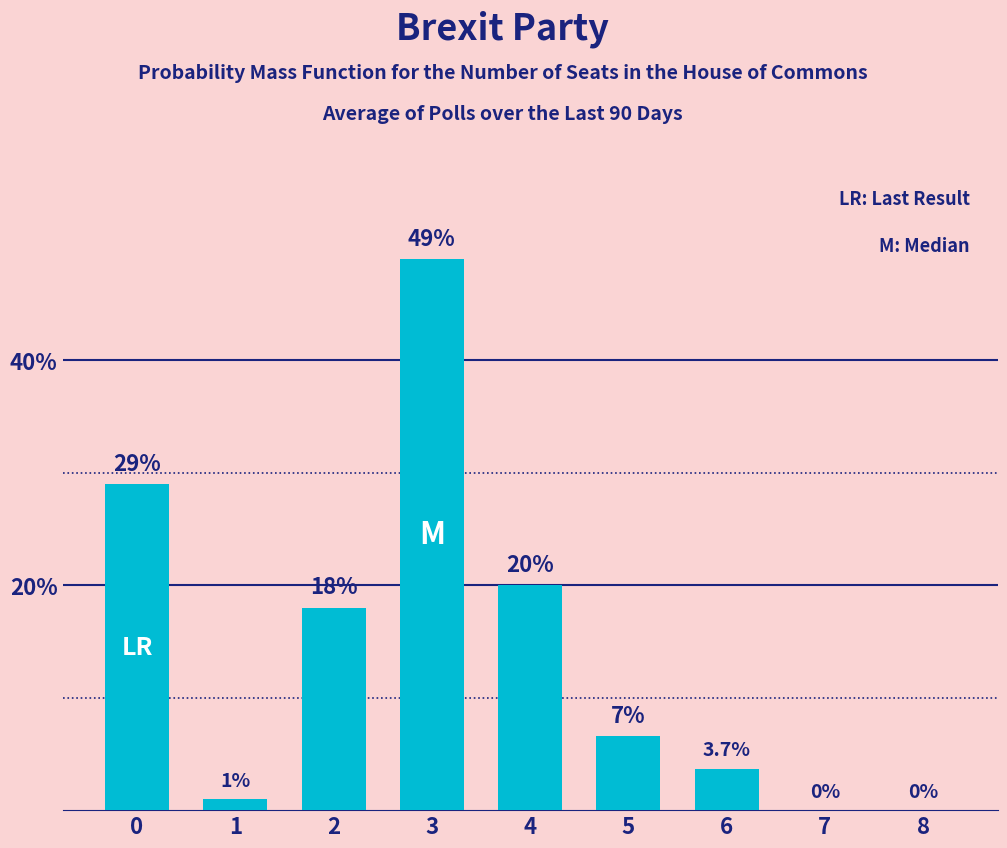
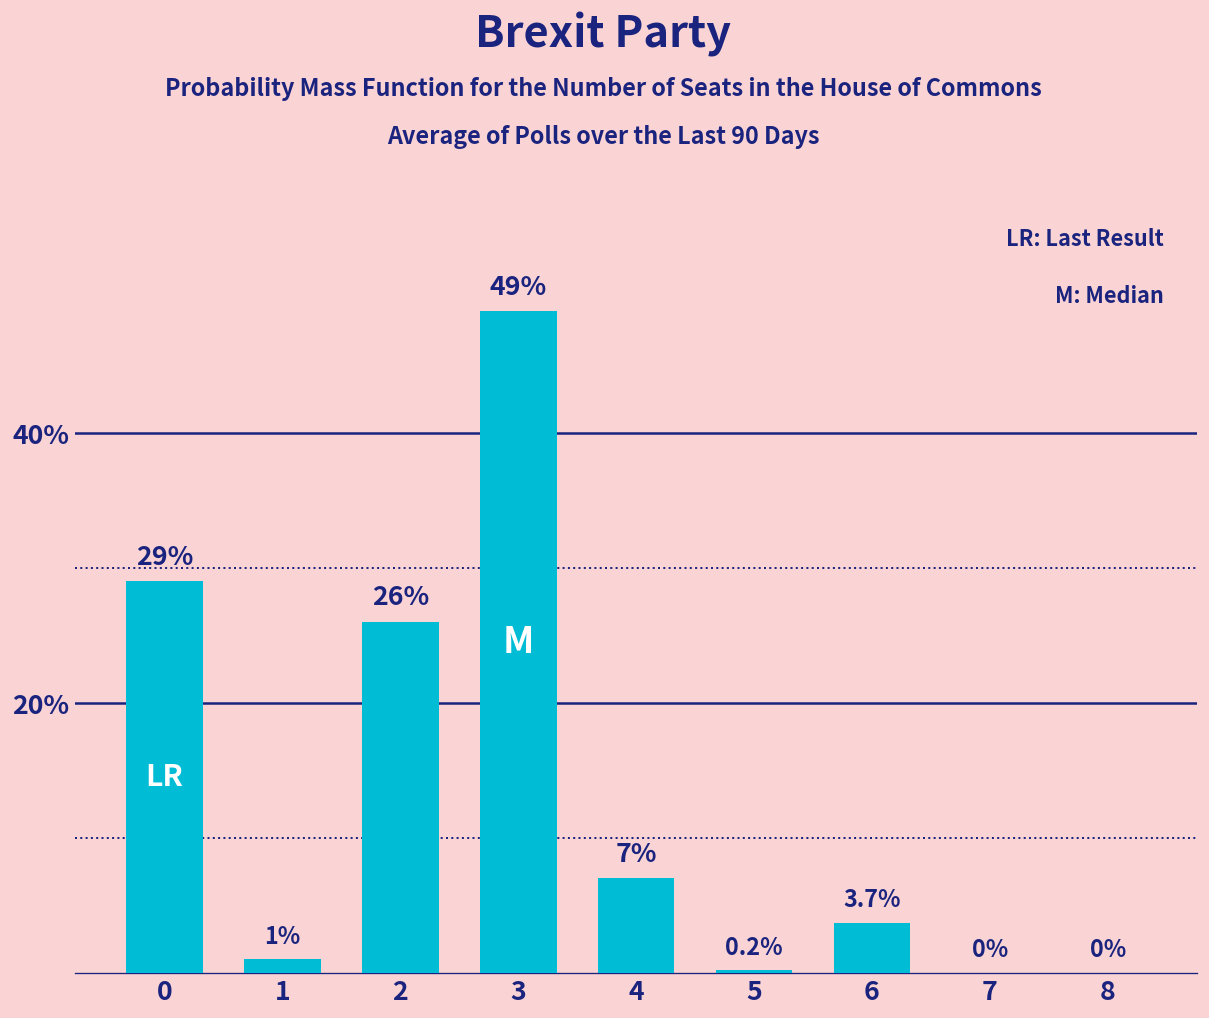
2: 18% -> 26%
4: 20% -> 7%
5: 7% -> 0.2%
